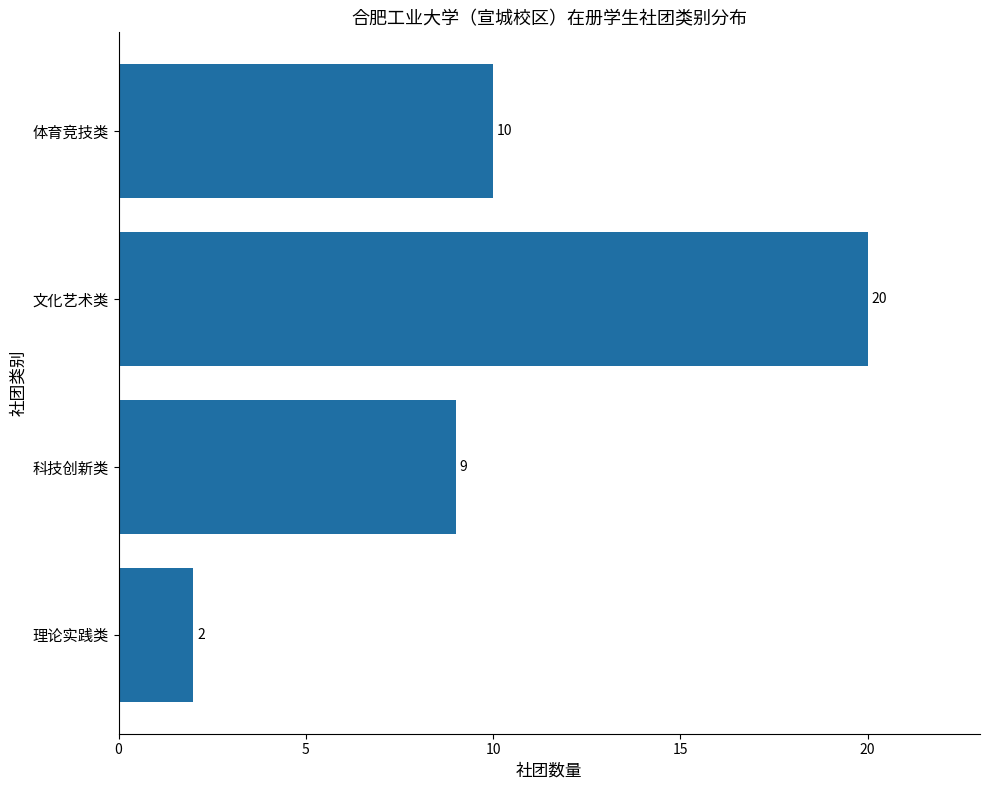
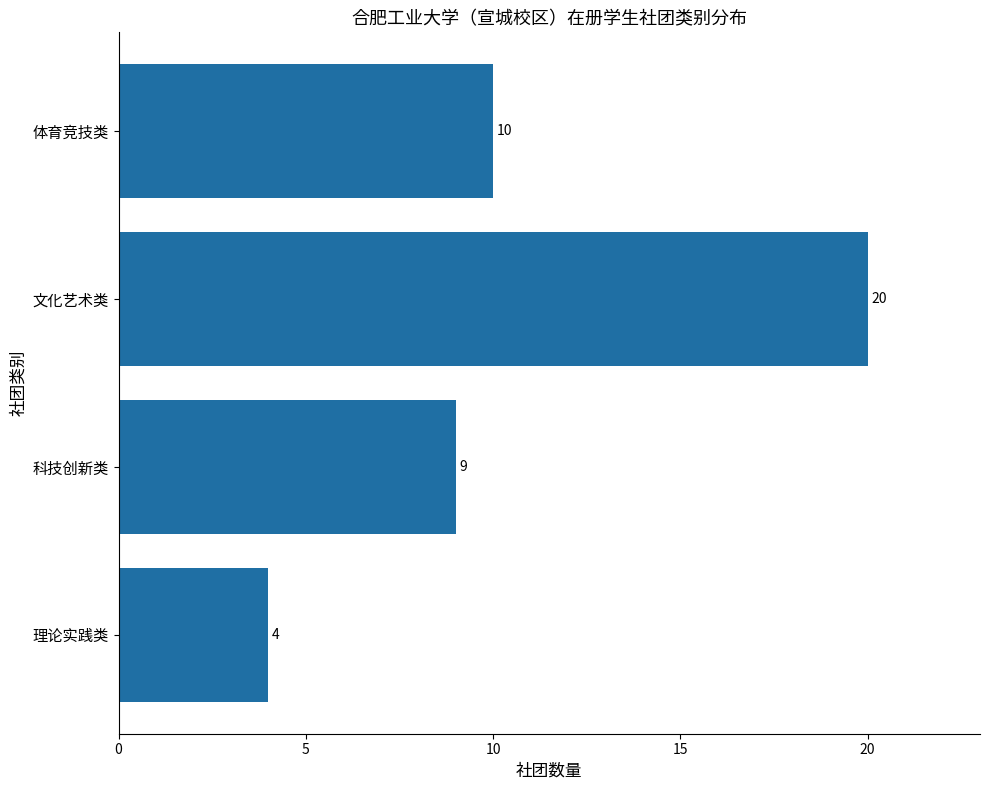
理论实践类: 2 -> 4
